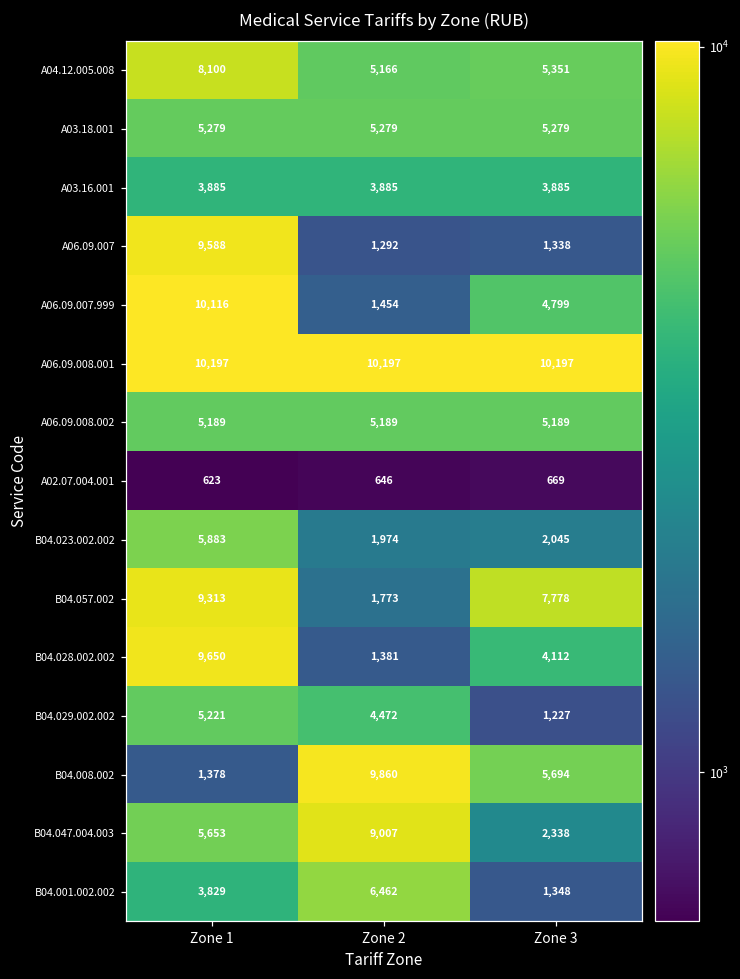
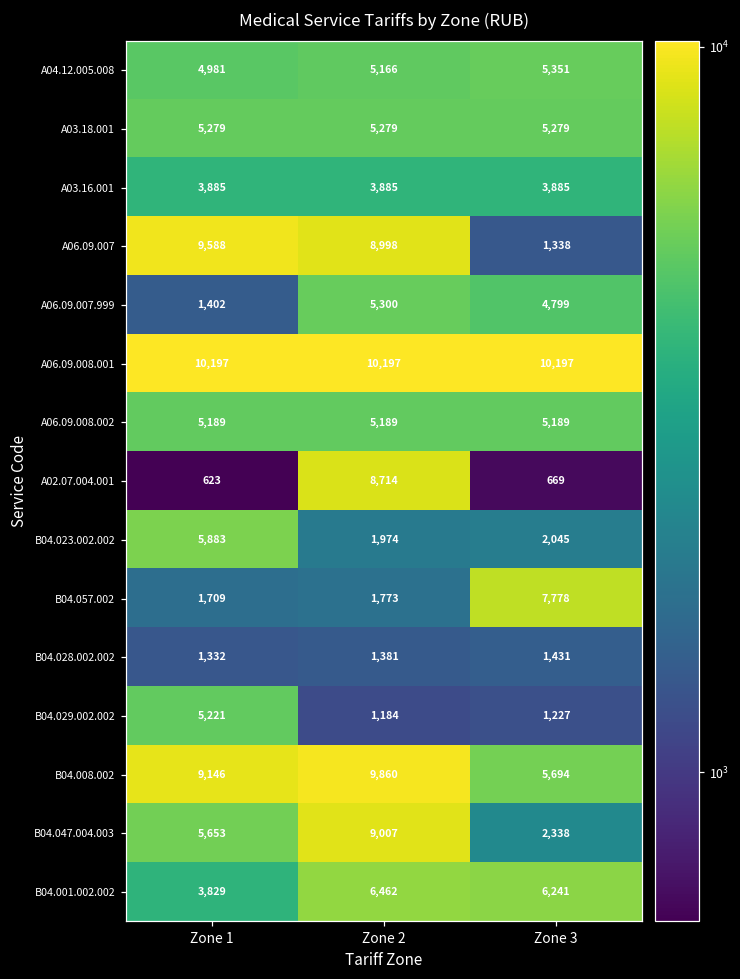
A04.12.005.008, Zone 1: 8,100 -> 4,981
A06.09.007, Zone 2: 1,292 -> 8,998
A06.09.007.999, Zone 1: 10,116 -> 1,402
A06.09.007.999, Zone 2: 1,454 -> 5,300
A02.07.004.001, Zone 2: 646 -> 8,714
B04.057.002, Zone 1: 9,313 -> 1,709
B04.028.002.002, Zone 1: 9,650 -> 1,332
B04.028.002.002, Zone 3: 4,112 -> 1,431
B04.029.002.002, Zone 2: 4,472 -> 1,184
B04.008.002, Zone 1: 1,378 -> 9,146
B04.001.002.002, Zone 3: 1,348 -> 6,241
